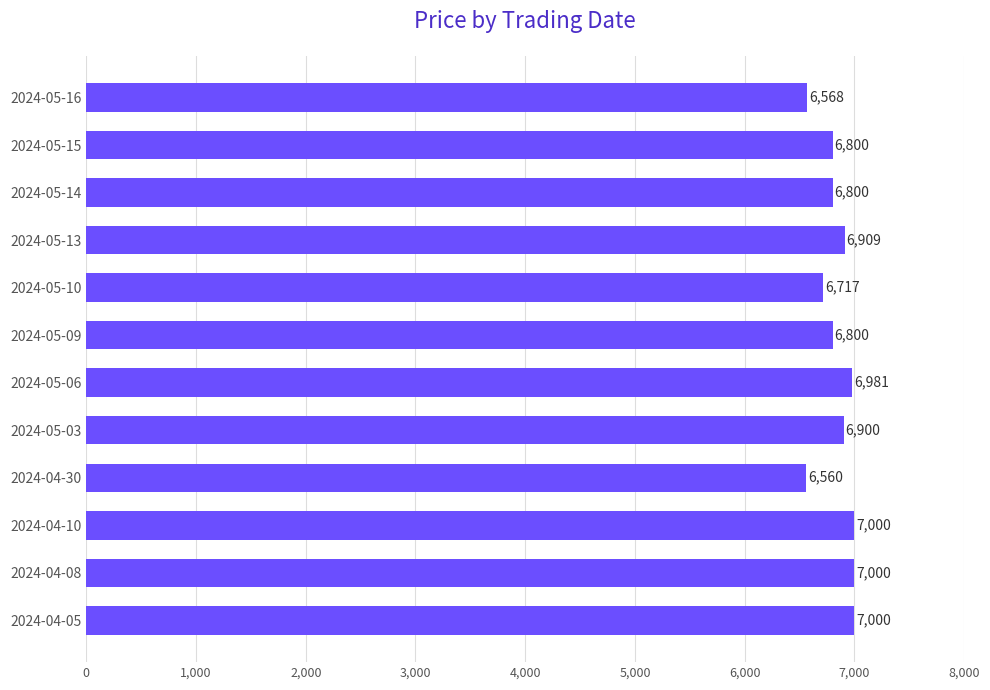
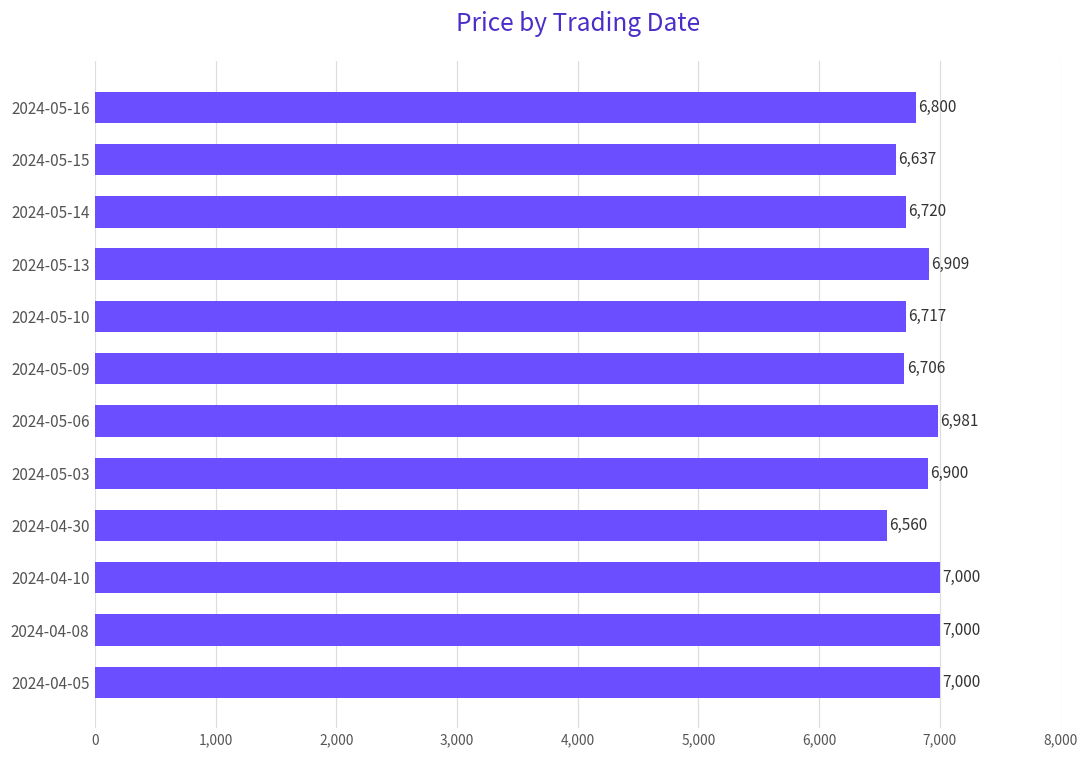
2024-05-16: 6,568 -> 6,800
2024-05-15: 6,800 -> 6,637
2024-05-14: 6,800 -> 6,720
2024-05-09: 6,800 -> 6,706
